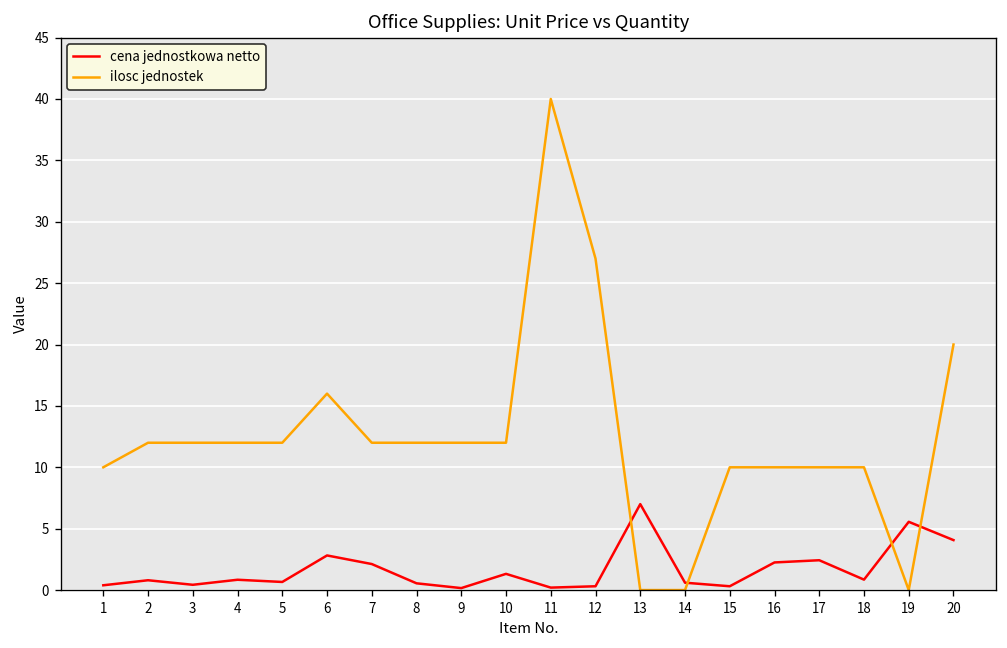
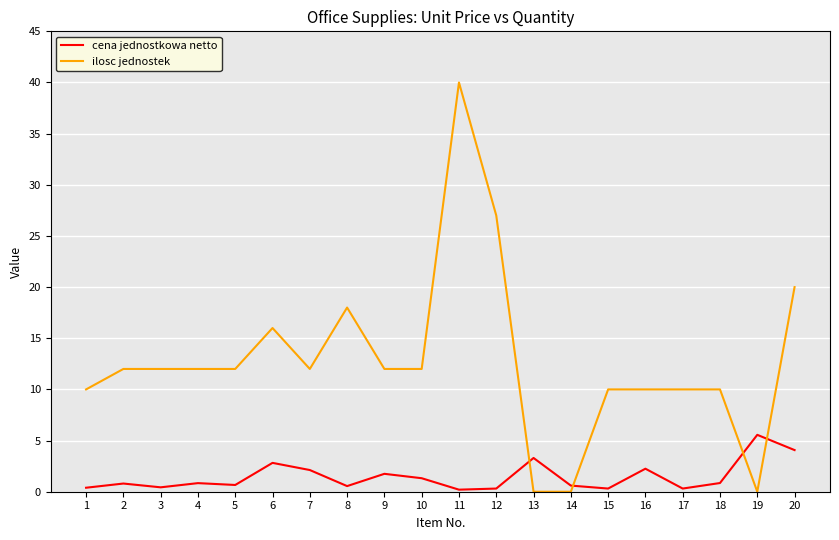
ilosc jednostek, 8: 12 -> 18
cena jednostkowa netto, 9: 0.2 -> 1.8
cena jednostkowa netto, 13: 7.0 -> 3.3
cena jednostkowa netto, 17: 2.4 -> 0.3
